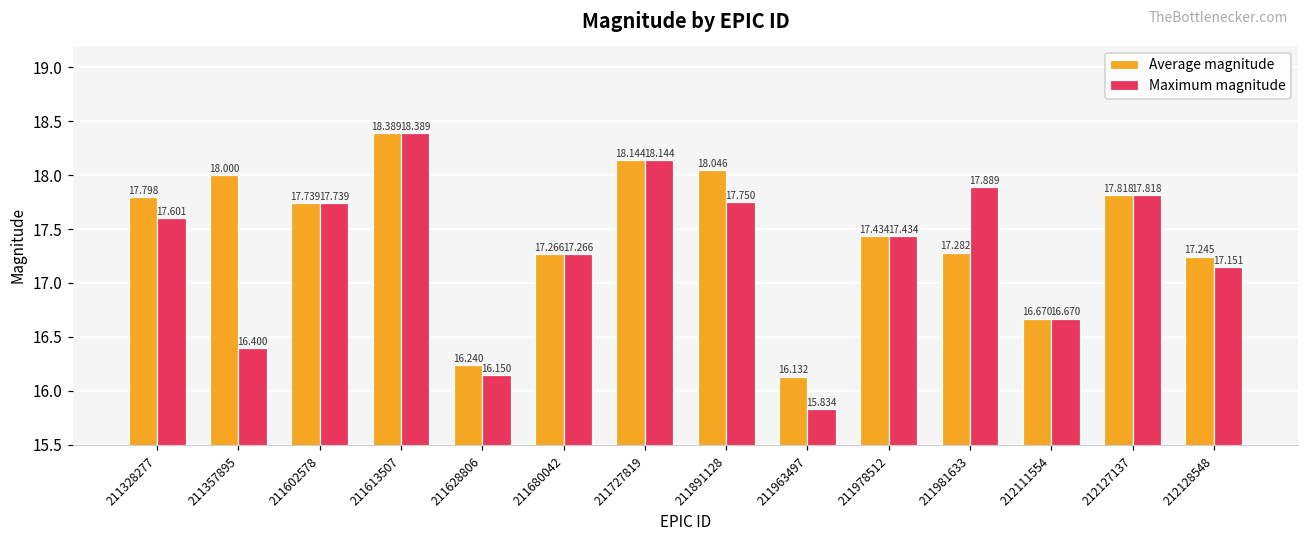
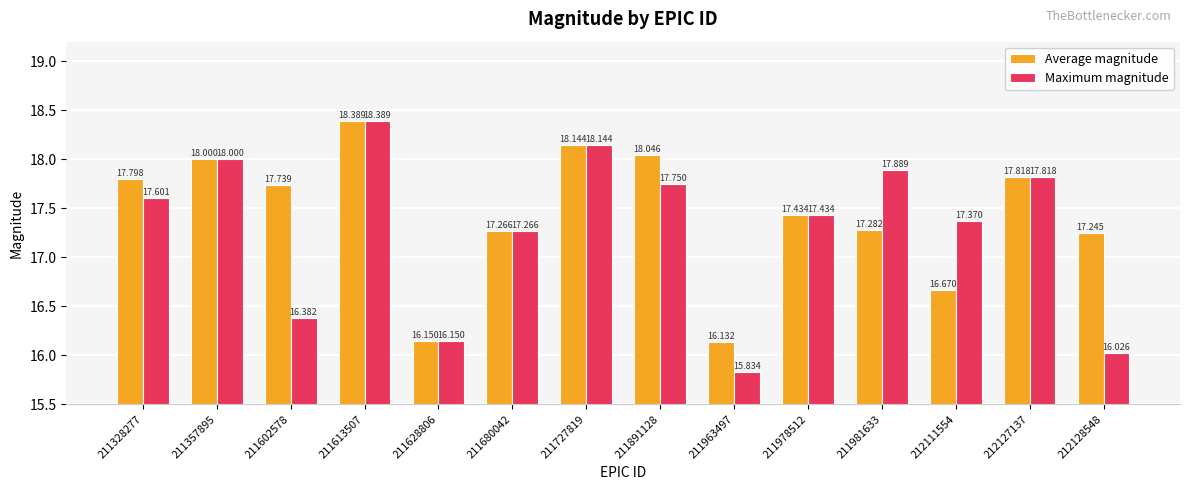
Maximum magnitude, 211357895: 16.400 -> 18.000
Maximum magnitude, 211602578: 17.739 -> 16.382
Average magnitude, 211628806: 16.240 -> 16.150
Maximum magnitude, 212111554: 16.670 -> 17.370
Maximum magnitude, 212128548: 17.151 -> 16.026
